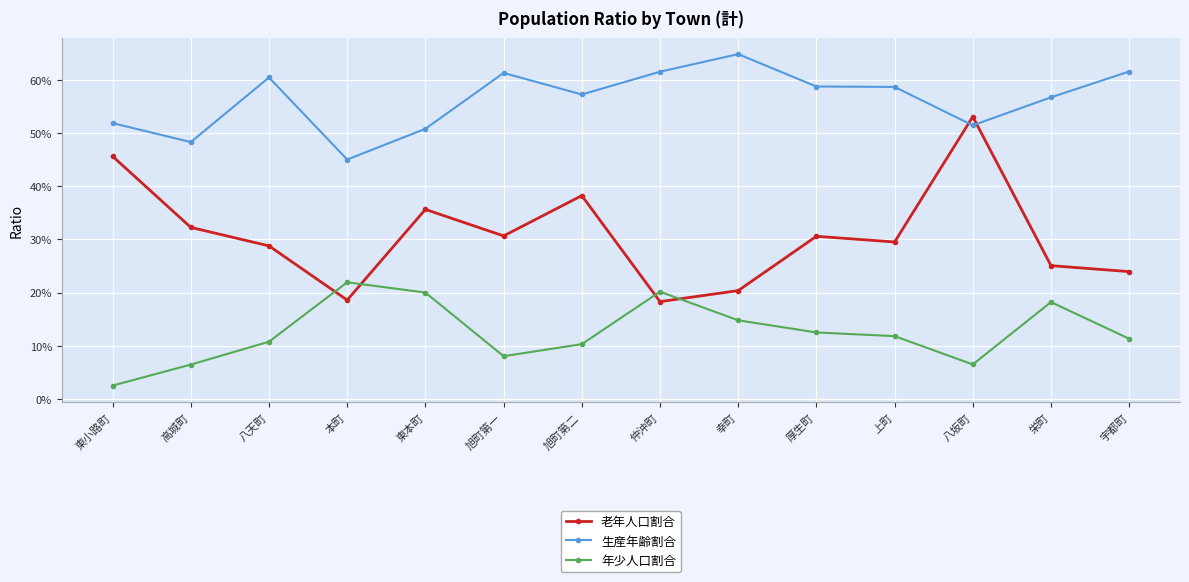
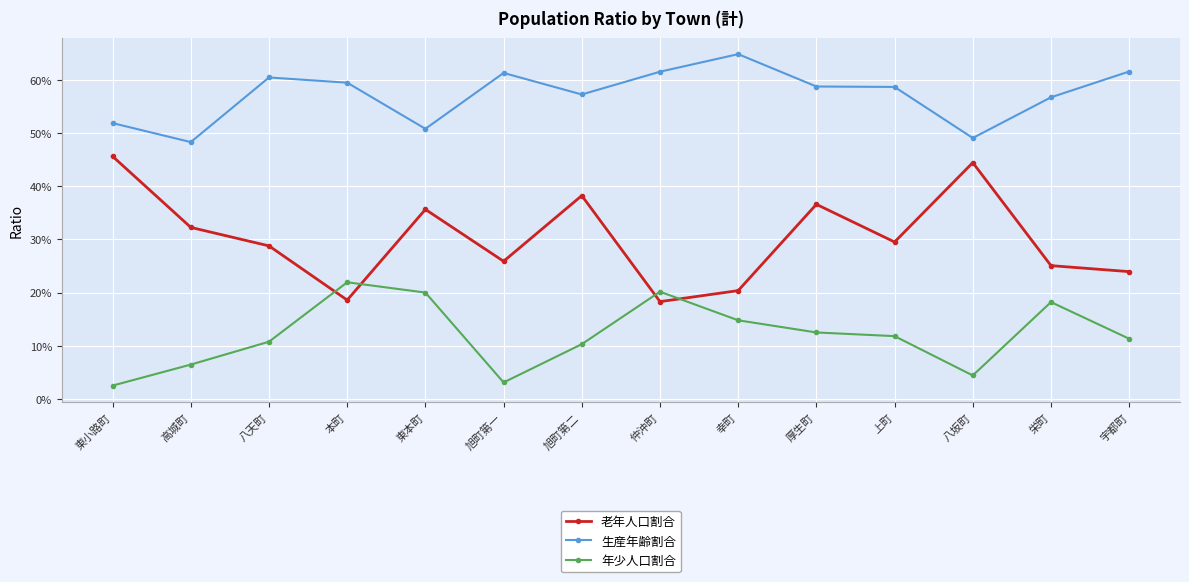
生産年齢割合, 本町: 45% -> 59%
老年人口割合, 旭町第一: 31% -> 26%
年少人口割合, 旭町第一: 8% -> 3%
老年人口割合, 厚生町: 31% -> 37%
老年人口割合, 八坂町: 53% -> 44%
生産年齢割合, 八坂町: 51% -> 49%
年少人口割合, 八坂町: 6% -> 4%
